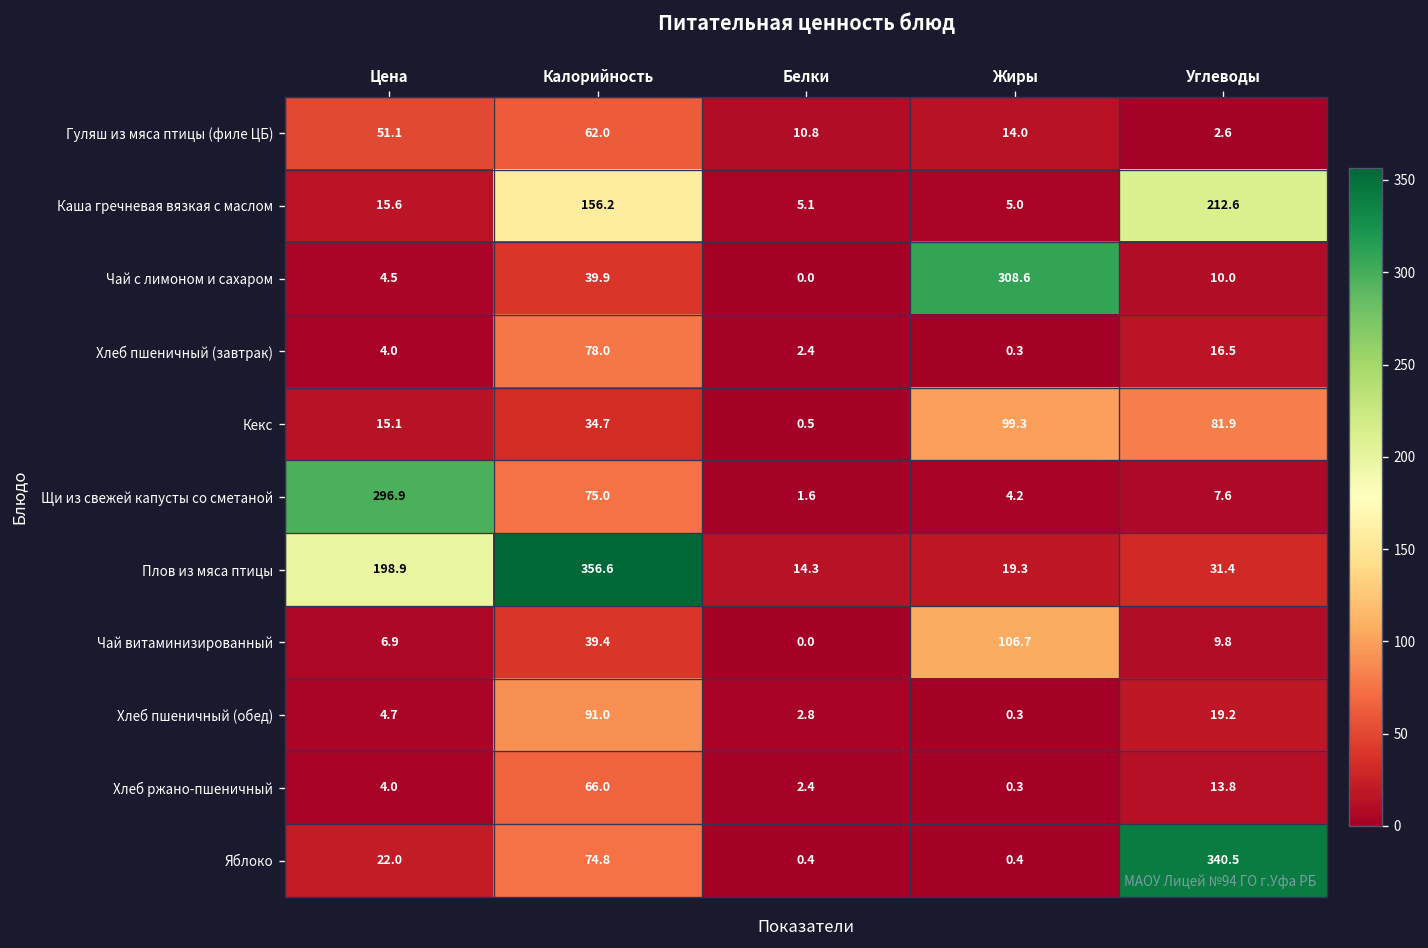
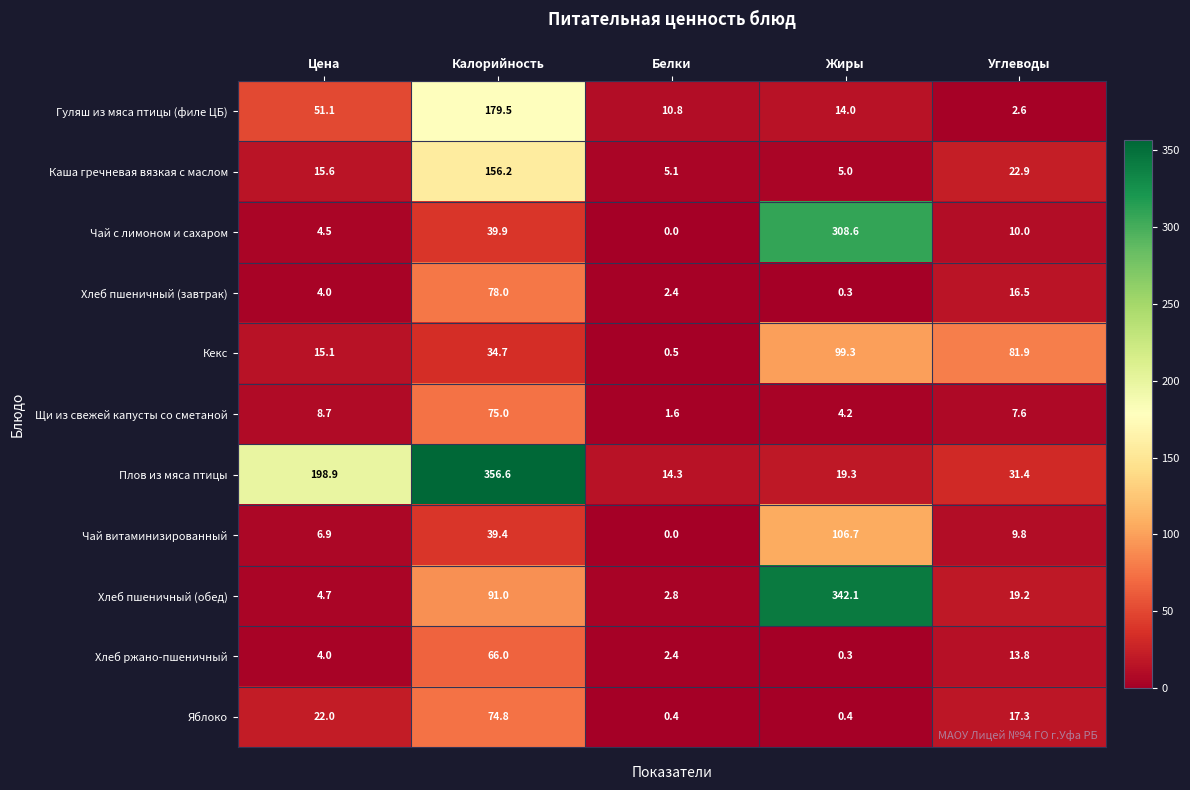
Гуляш из мяса птицы (филе ЦБ), Калорийность: 62.0 -> 179.5
Каша гречневая вязкая с маслом, Углеводы: 212.6 -> 22.9
Щи из свежей капусты со сметаной, Цена: 296.9 -> 8.7
Хлеб пшеничный (обед), Жиры: 0.3 -> 342.1
Яблоко, Углеводы: 340.5 -> 17.3
